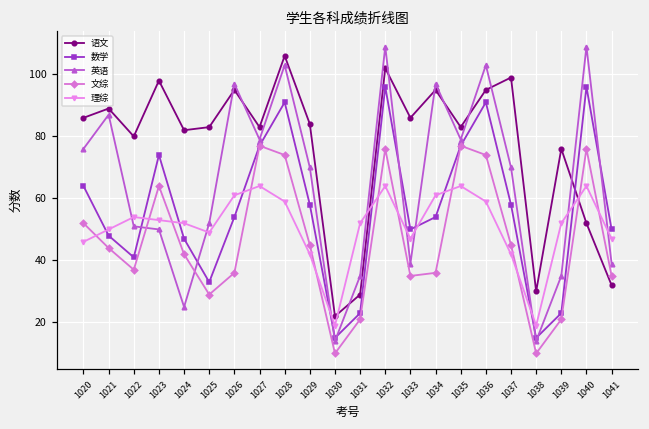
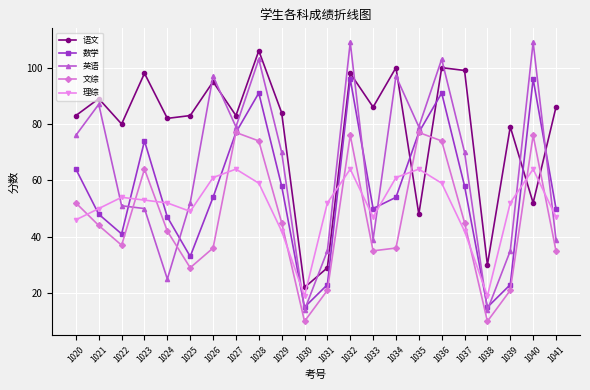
语文, 1020: 86 -> 83
语文, 1032: 102 -> 98
语文, 1034: 95 -> 100
语文, 1035: 83 -> 48
语文, 1036: 95 -> 100
语文, 1039: 76 -> 79
语文, 1041: 32 -> 86
